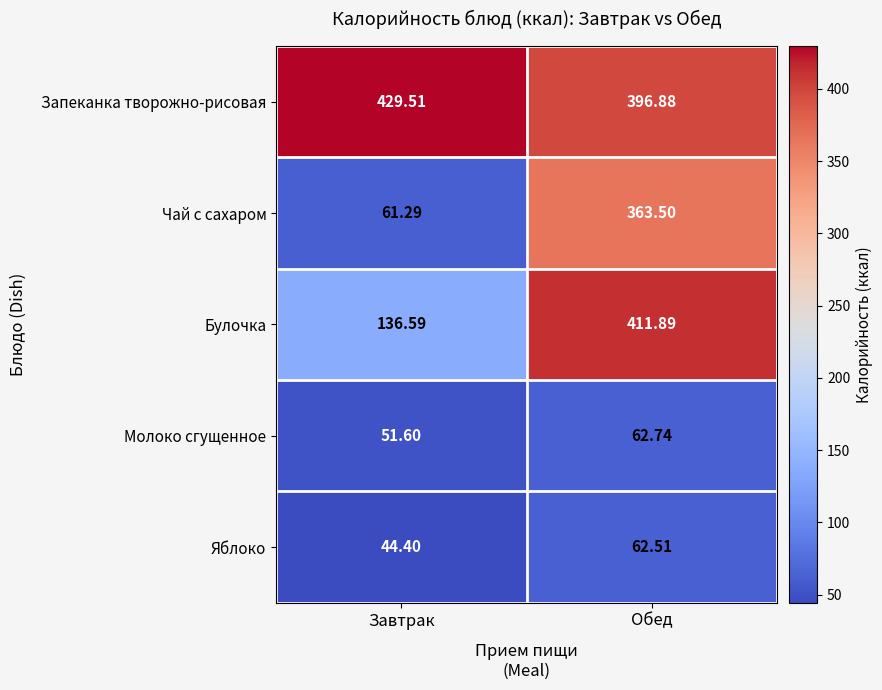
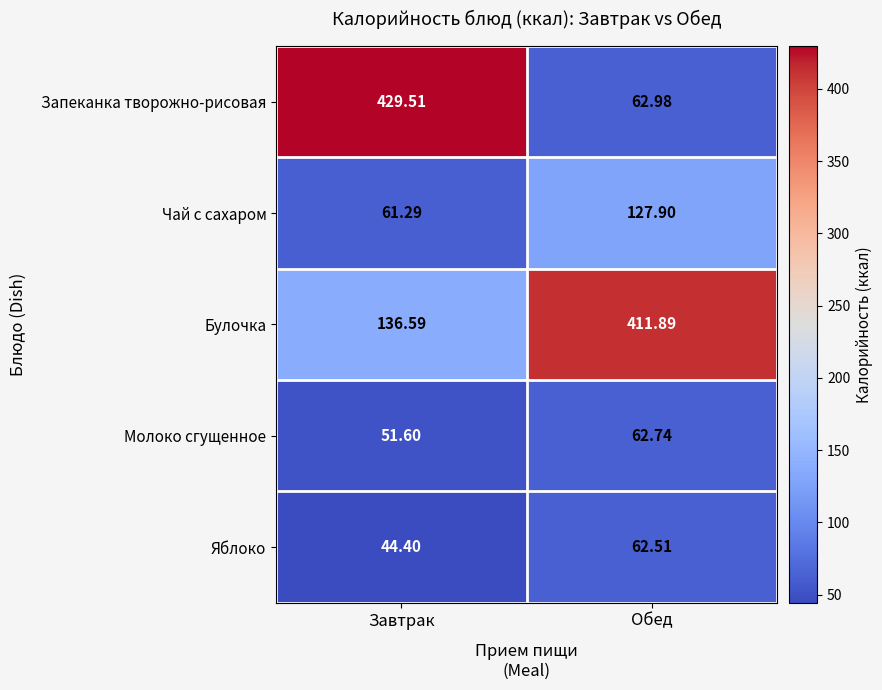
Запеканка творожно-рисовая, Обед: 396.88 -> 62.98
Чай с сахаром, Обед: 363.50 -> 127.90
